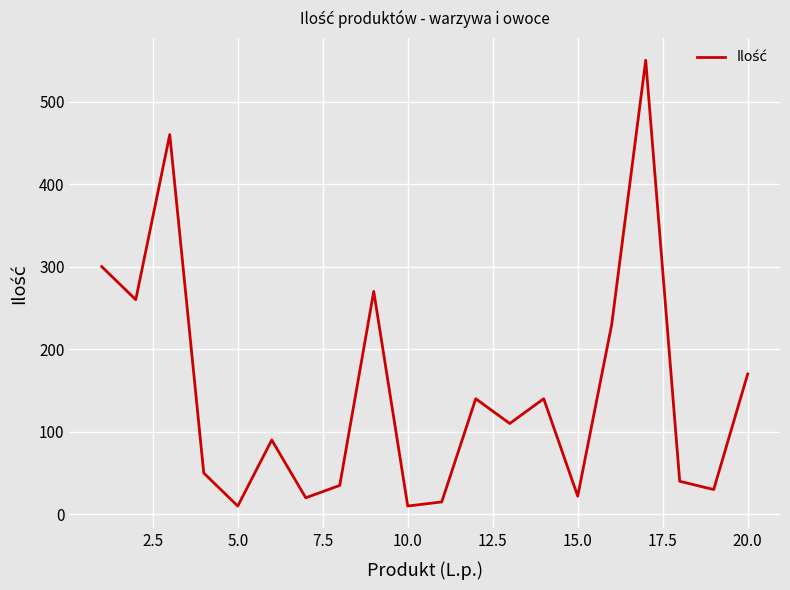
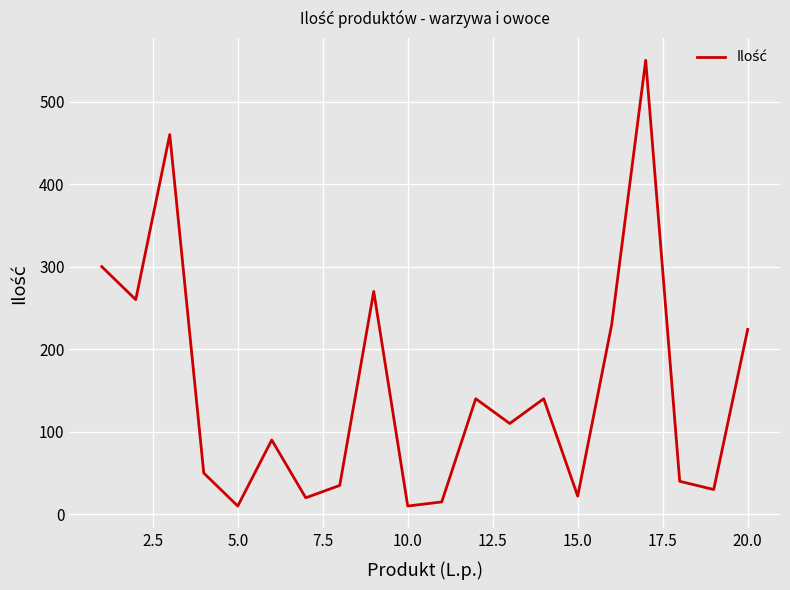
20.0: 170 -> 220
